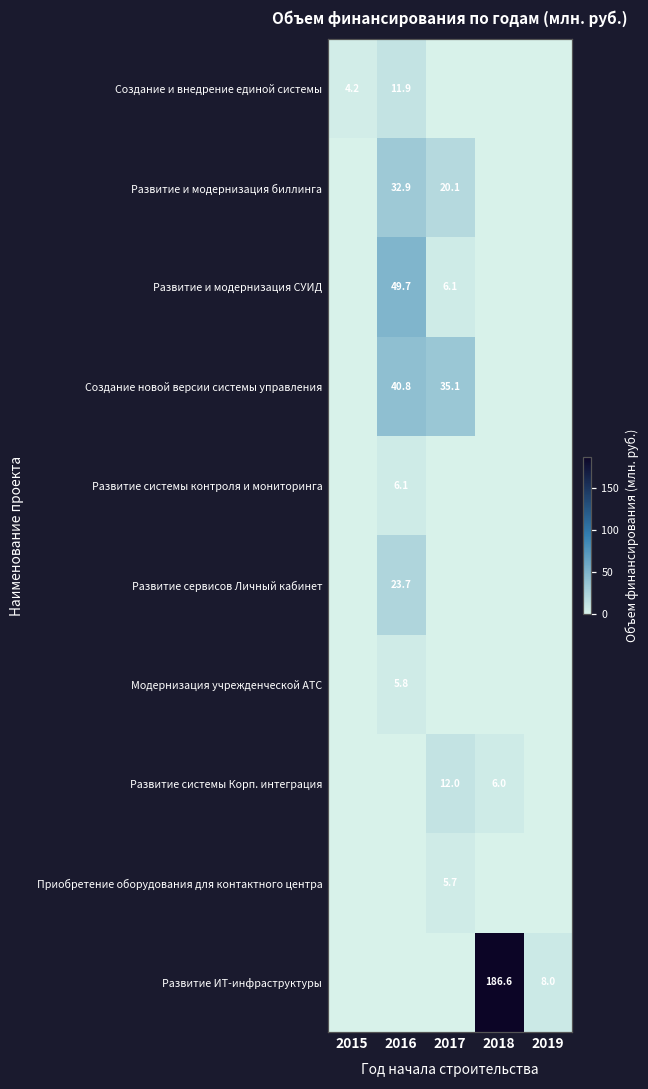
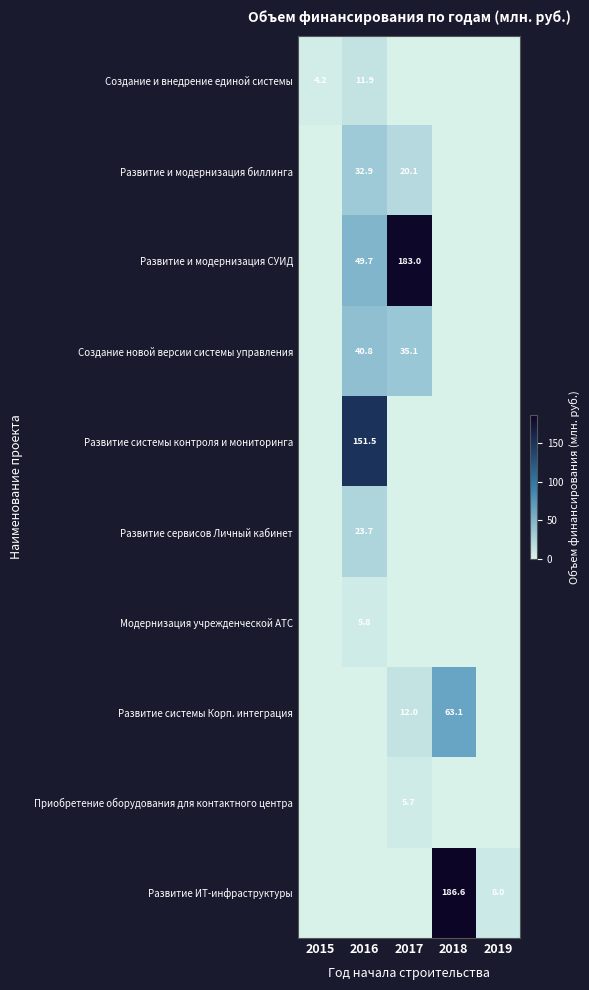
Развитие и модернизация СУИД, 2017: 6.1 -> 183.0
Развитие системы контроля и мониторинга, 2016: 6.1 -> 151.5
Развитие системы Корп. интеграция, 2018: 6.0 -> 63.1
